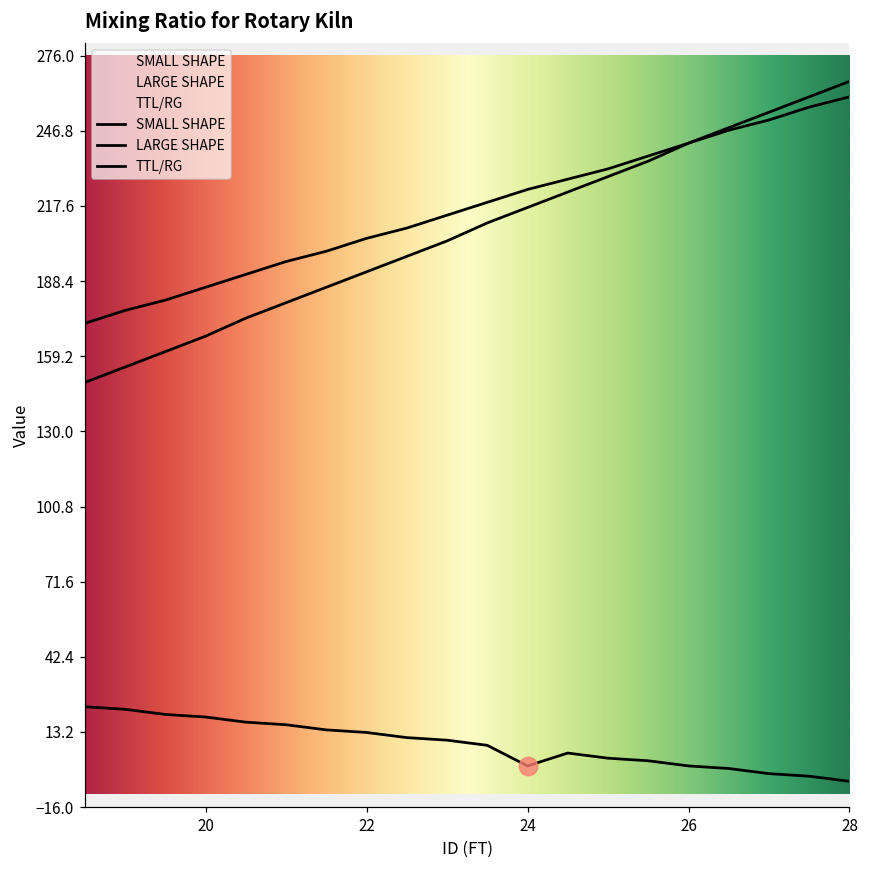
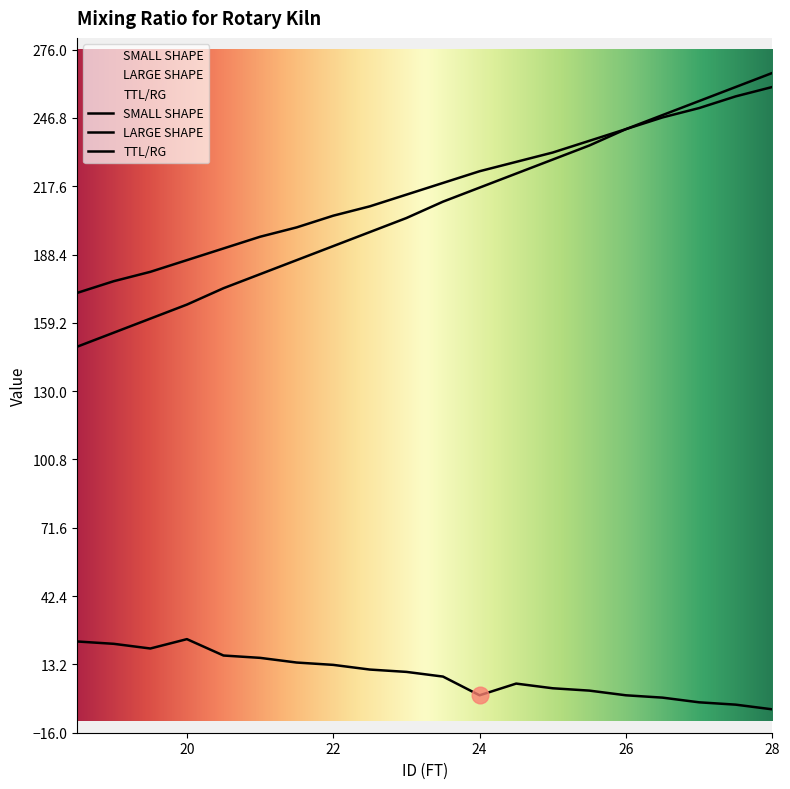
SMALL SHAPE, 20: 19 -> 24
